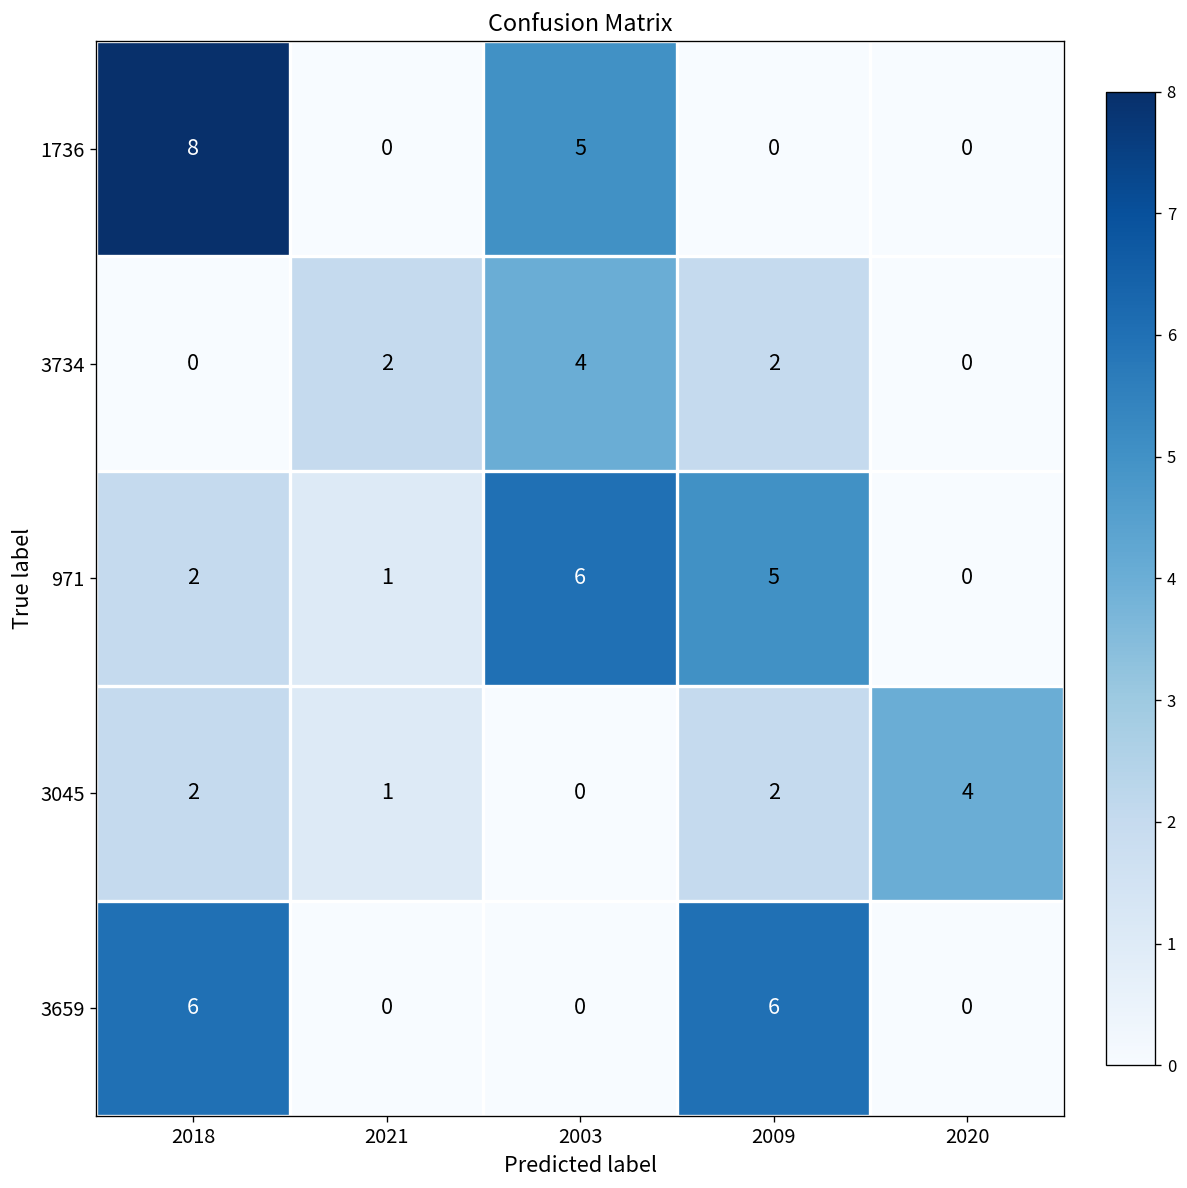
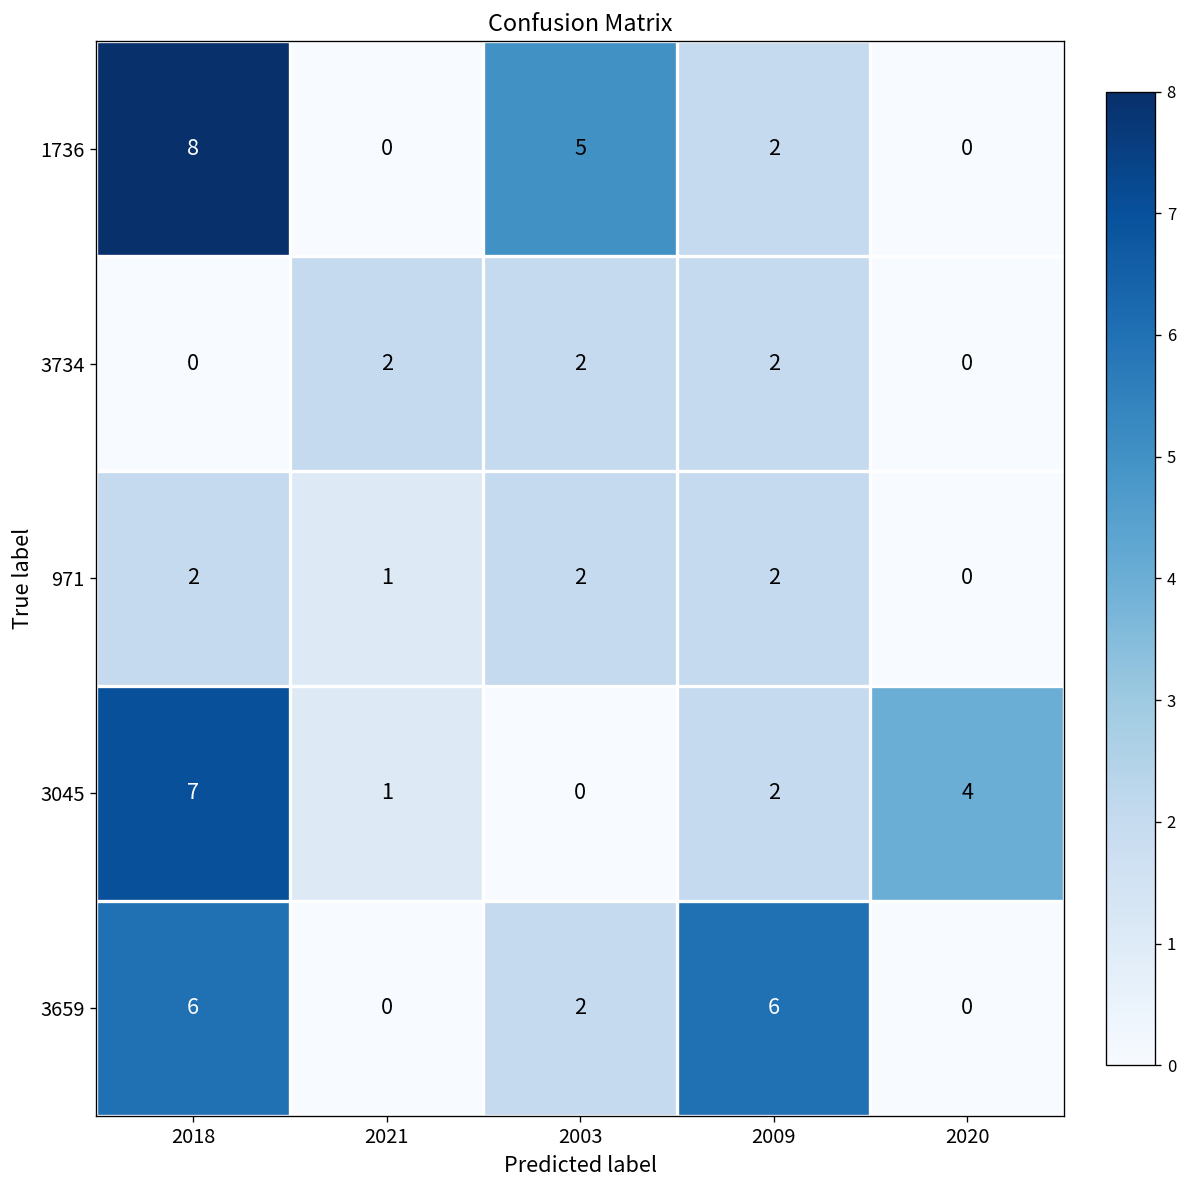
1736, 2009: 0 -> 2
3734, 2003: 4 -> 2
971, 2003: 6 -> 2
971, 2009: 5 -> 2
3045, 2018: 2 -> 7
3659, 2003: 0 -> 2
